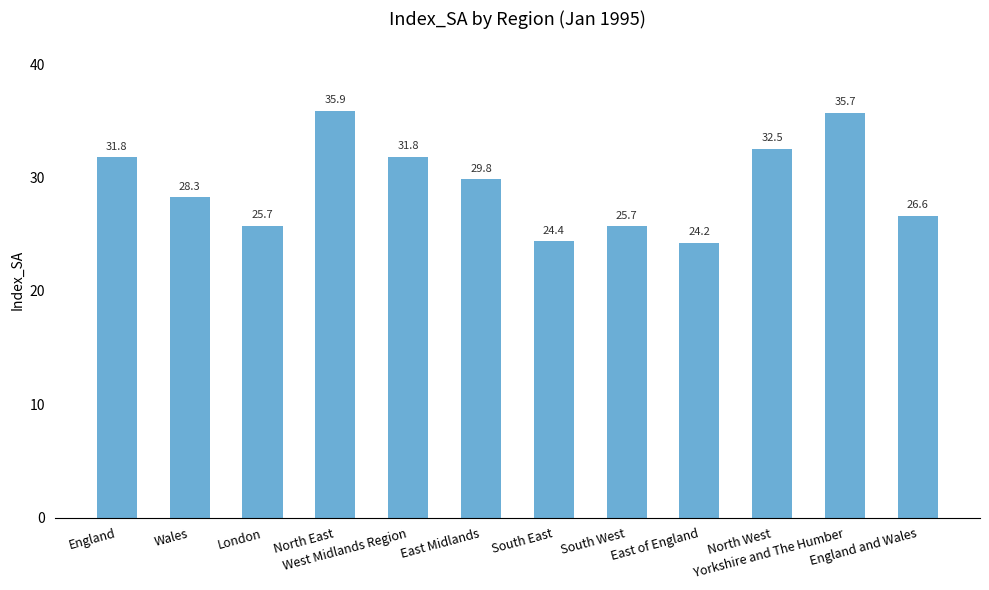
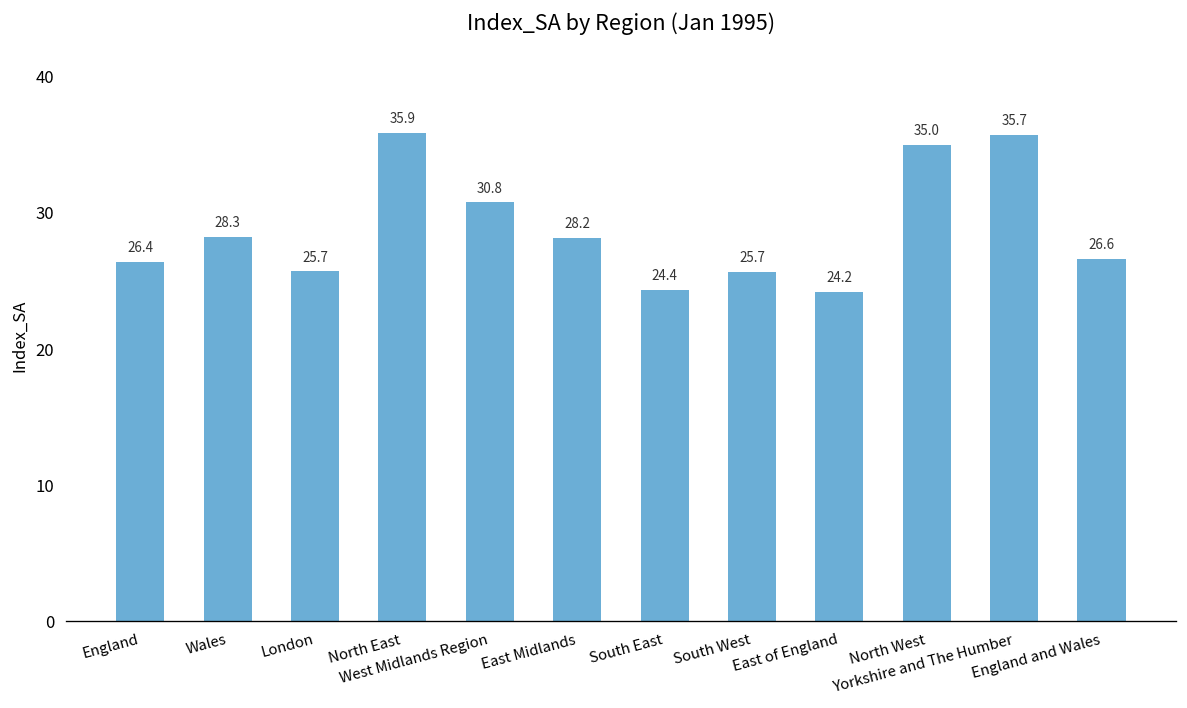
England: 31.8 -> 26.4
West Midlands Region: 31.8 -> 30.8
East Midlands: 29.8 -> 28.2
North West: 32.5 -> 35.0
